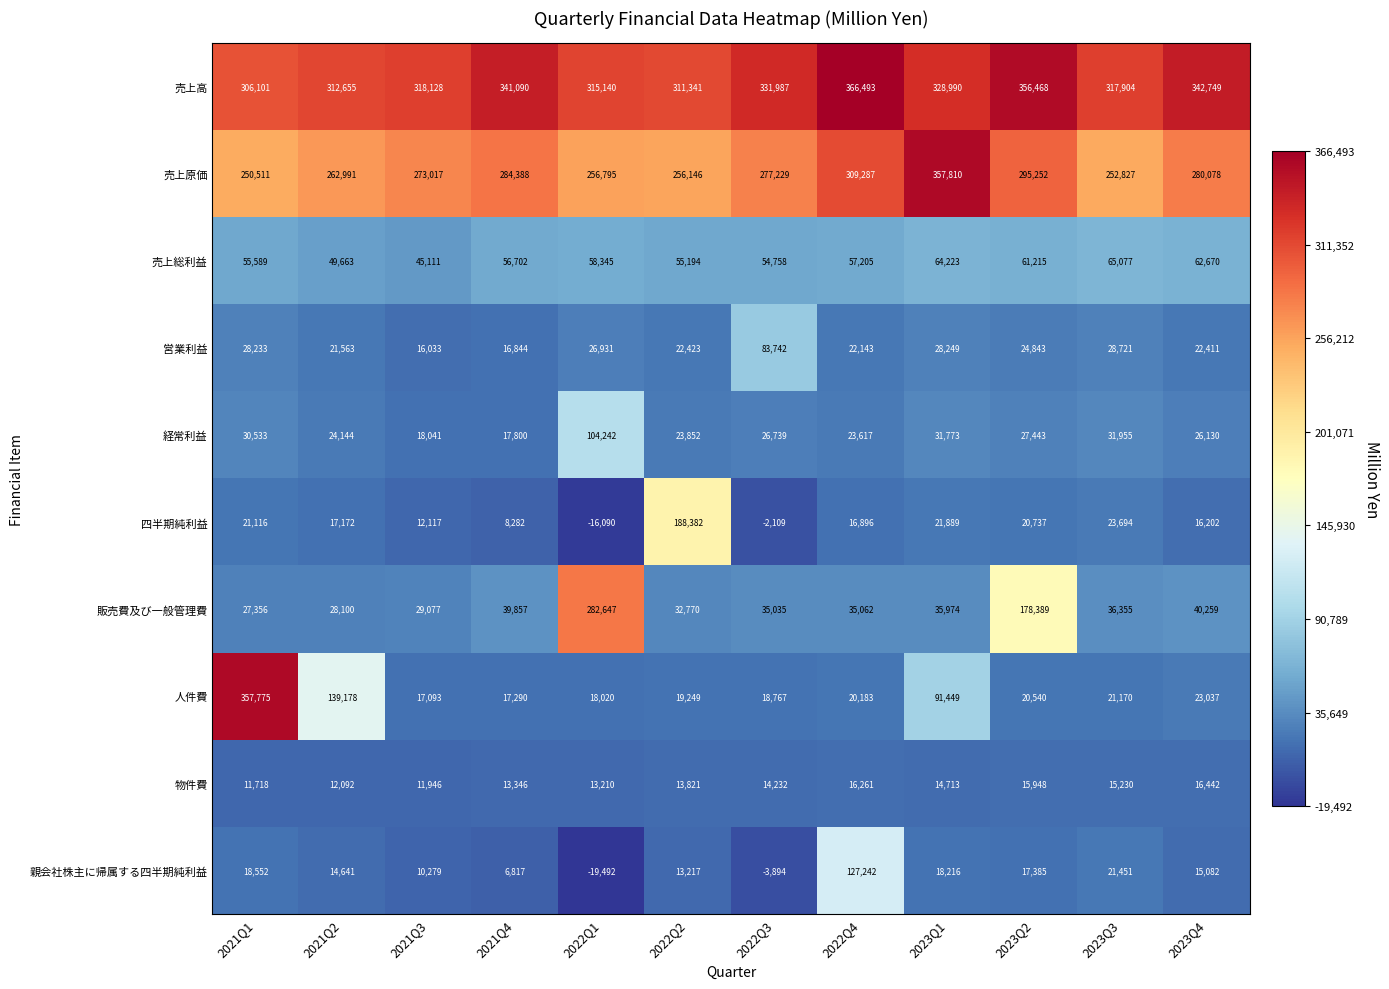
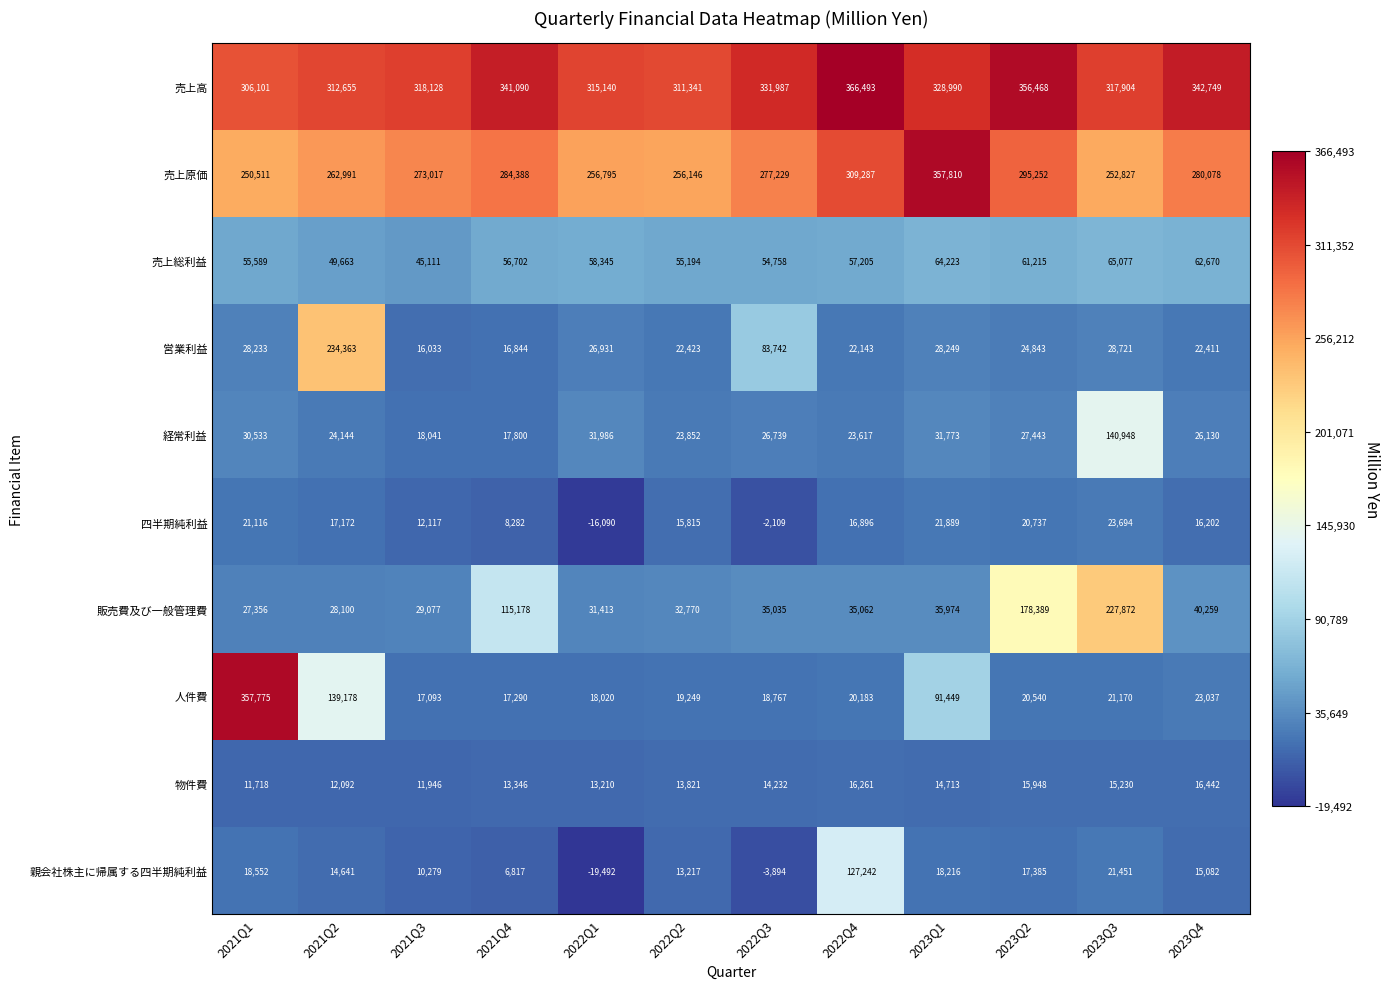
営業利益, 2021Q2: 21,563 -> 234,363
経常利益, 2022Q1: 104,242 -> 31,986
経常利益, 2023Q3: 31,955 -> 140,948
四半期純利益, 2022Q2: 188,382 -> 15,815
販売費及び一般管理費, 2021Q4: 39,857 -> 115,178
販売費及び一般管理費, 2022Q1: 282,647 -> 31,413
販売費及び一般管理費, 2023Q3: 36,355 -> 227,872
